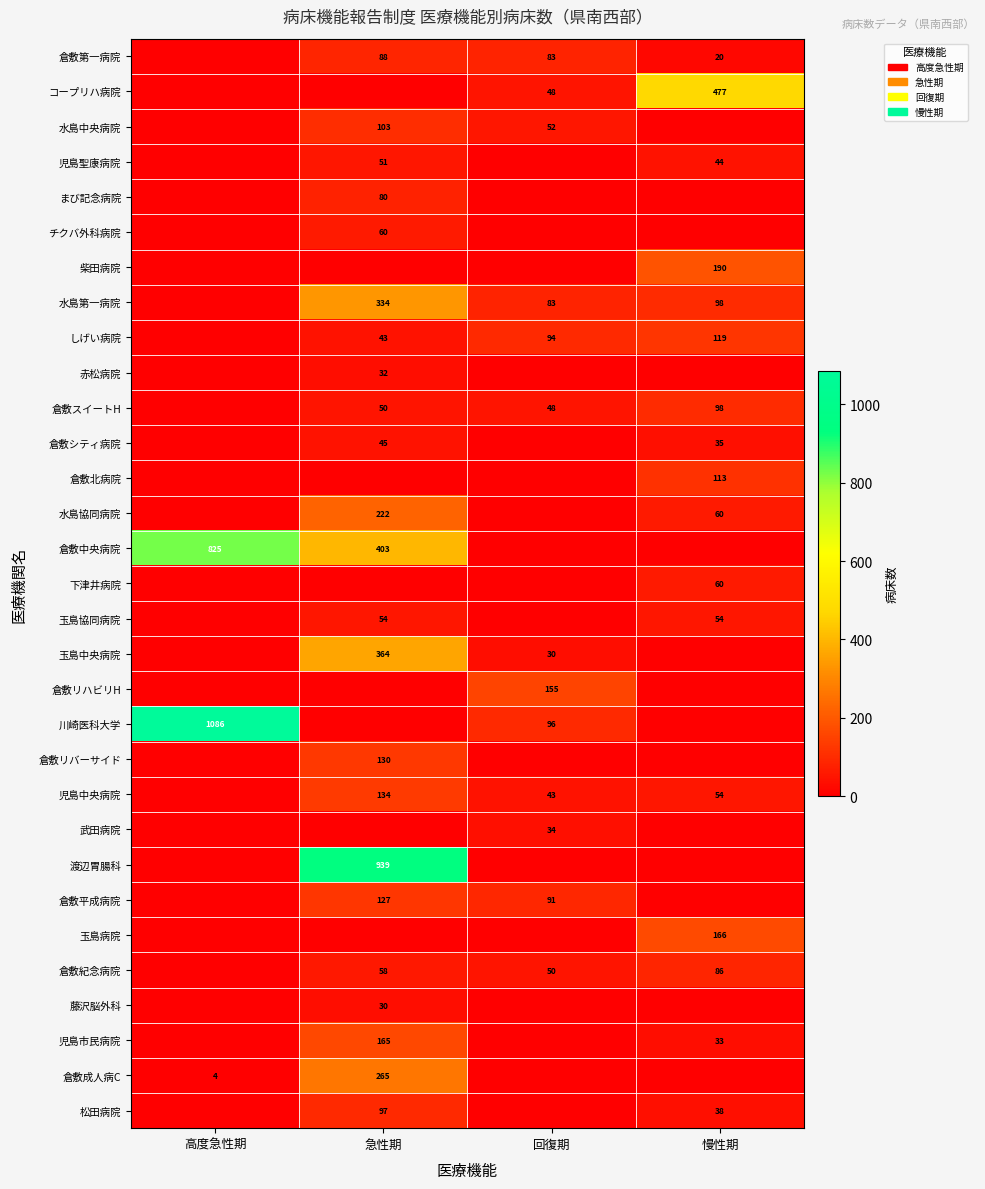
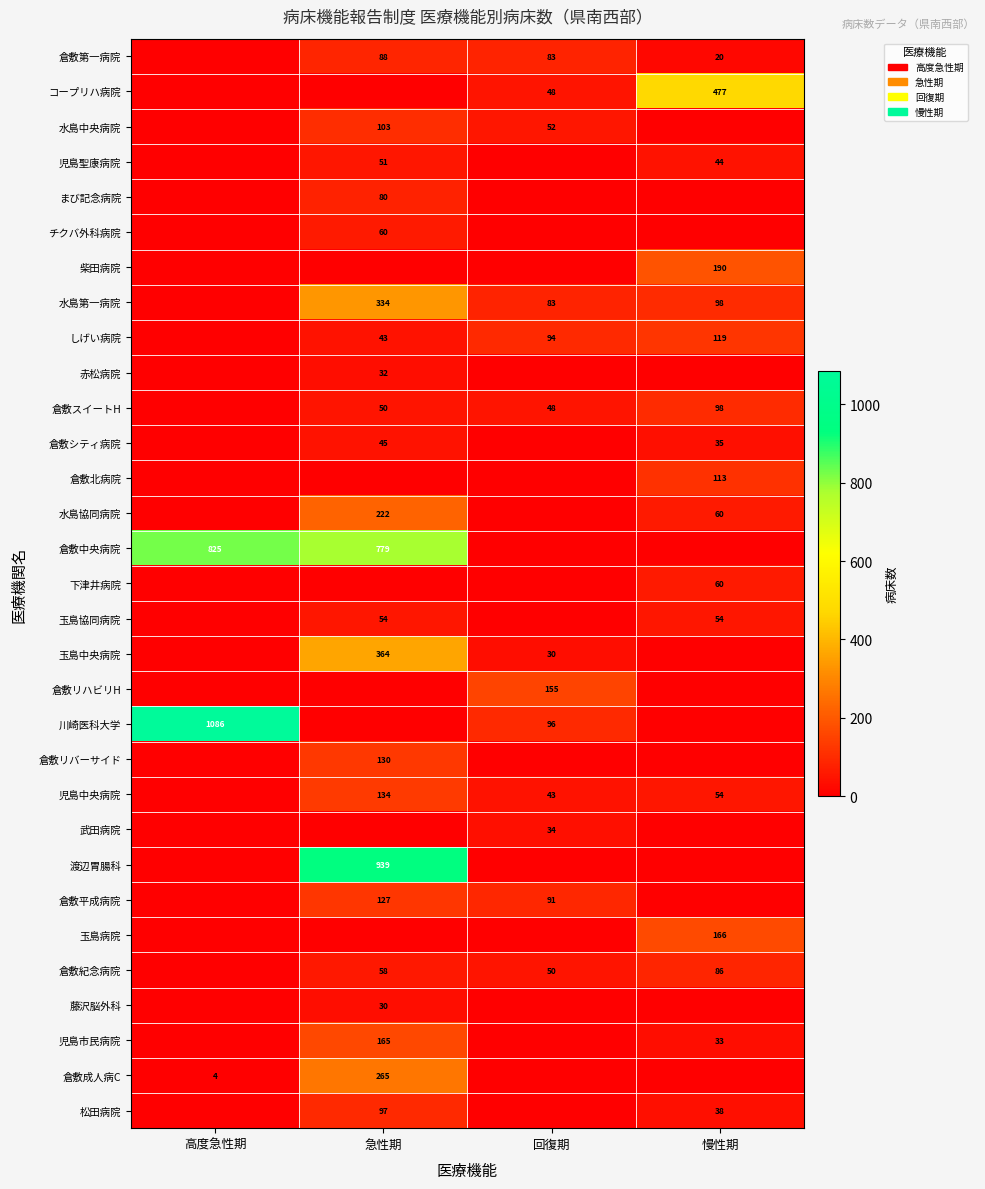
倉敷中央病院, 急性期: 403 -> 779
